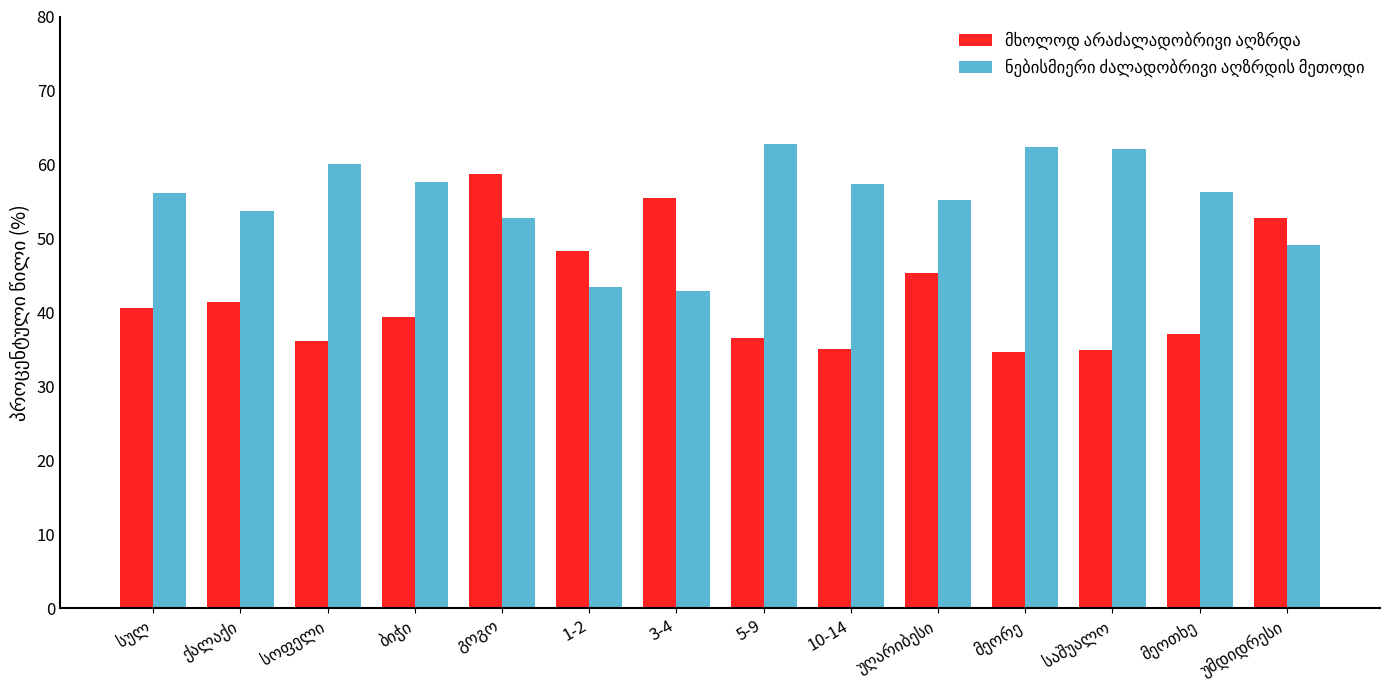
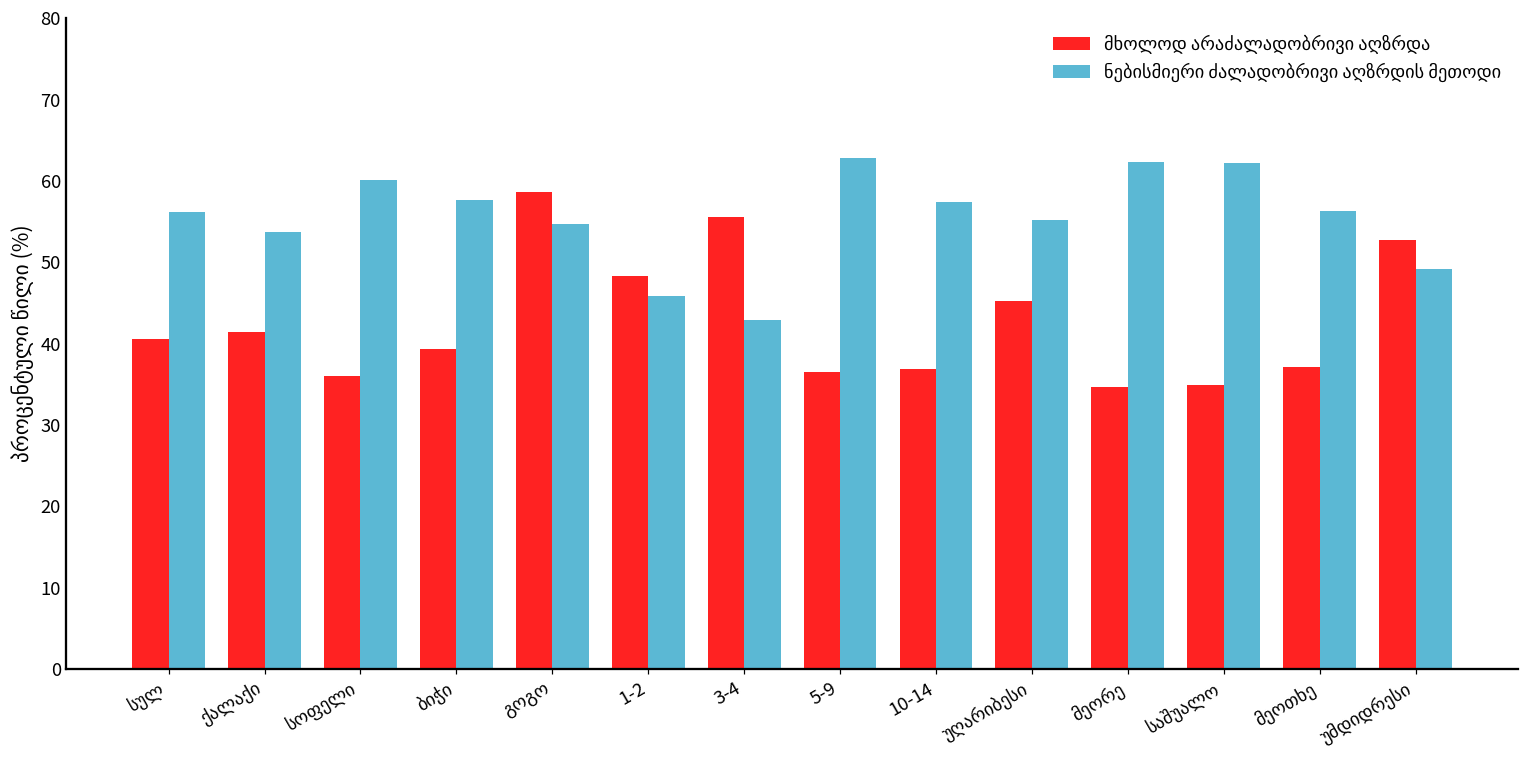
ნებისმიერი ძალადობრივი აღზრდის მეთოდი, გოგო: 53 -> 55
ნებისმიერი ძალადობრივი აღზრდის მეთოდი, 1-2: 43 -> 46
მხოლოდ არაძალადობრივი აღზრდა, 10-14: 35 -> 37
